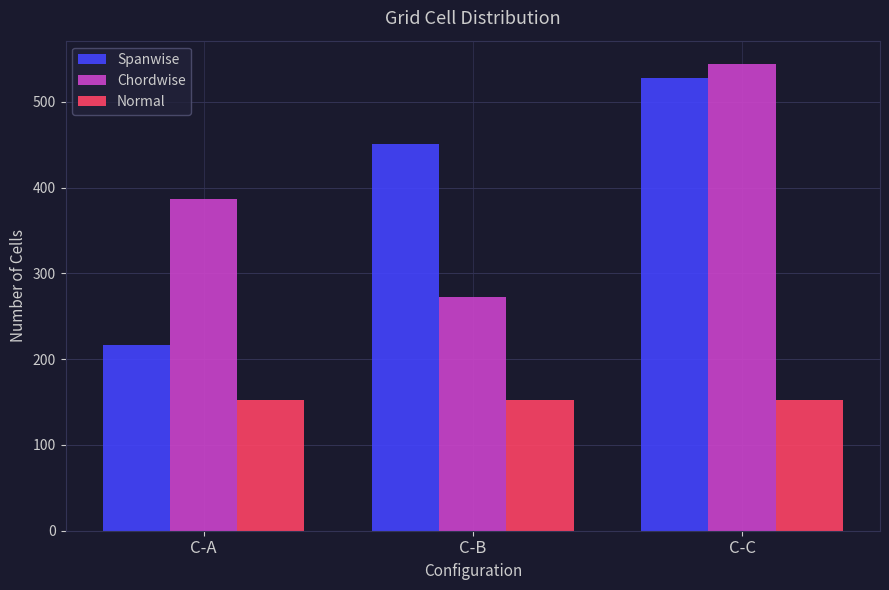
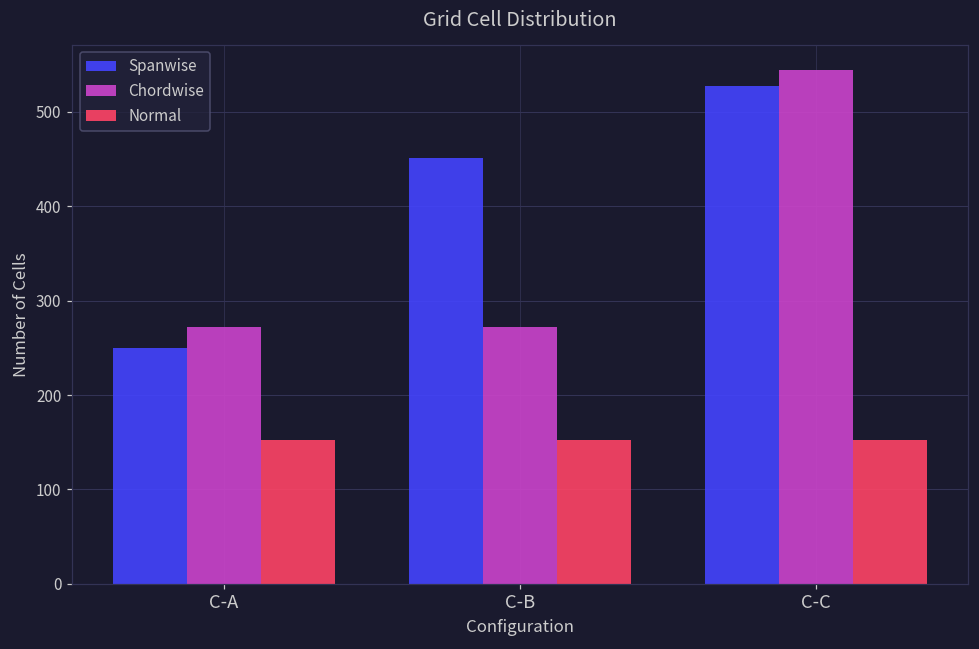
Spanwise, C-A: 220 -> 250
Chordwise, C-A: 390 -> 270
